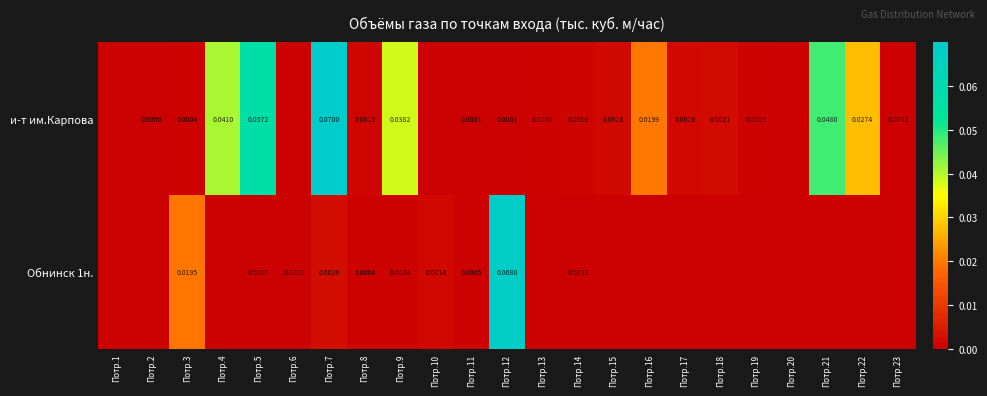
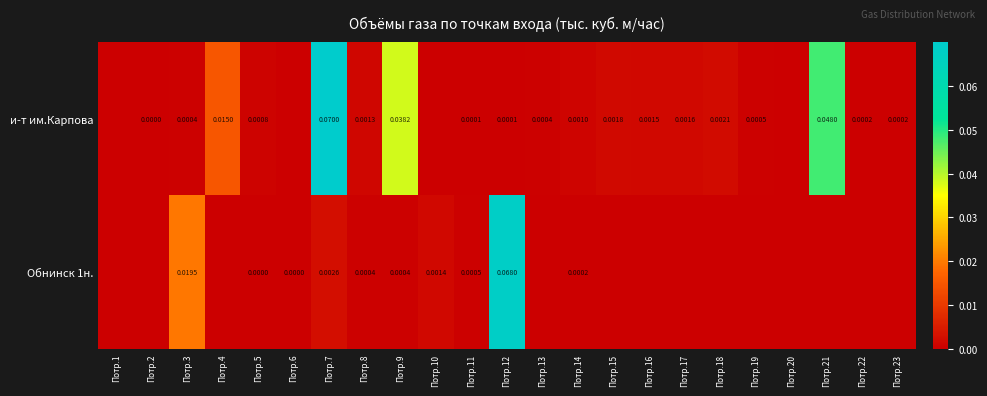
и-т им.Карпова, Потр.4: 0.0410 -> 0.0150
и-т им.Карпова, Потр.5: 0.0572 -> 0.0008
и-т им.Карпова, Потр.16: 0.0199 -> 0.0015
и-т им.Карпова, Потр.22: 0.0274 -> 0.0002
